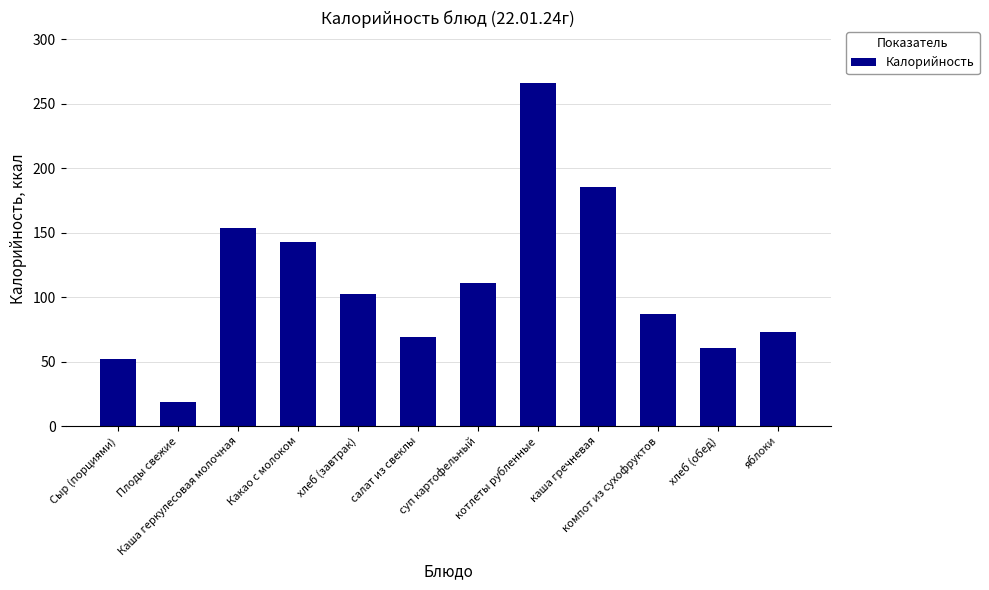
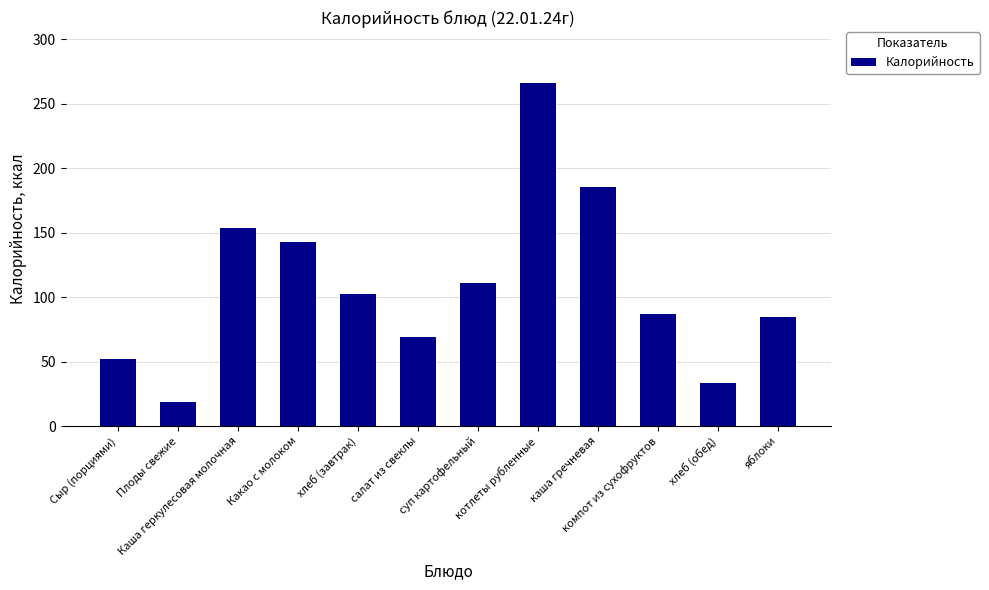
хлеб (обед): 60 -> 33
яблоки: 73 -> 84
